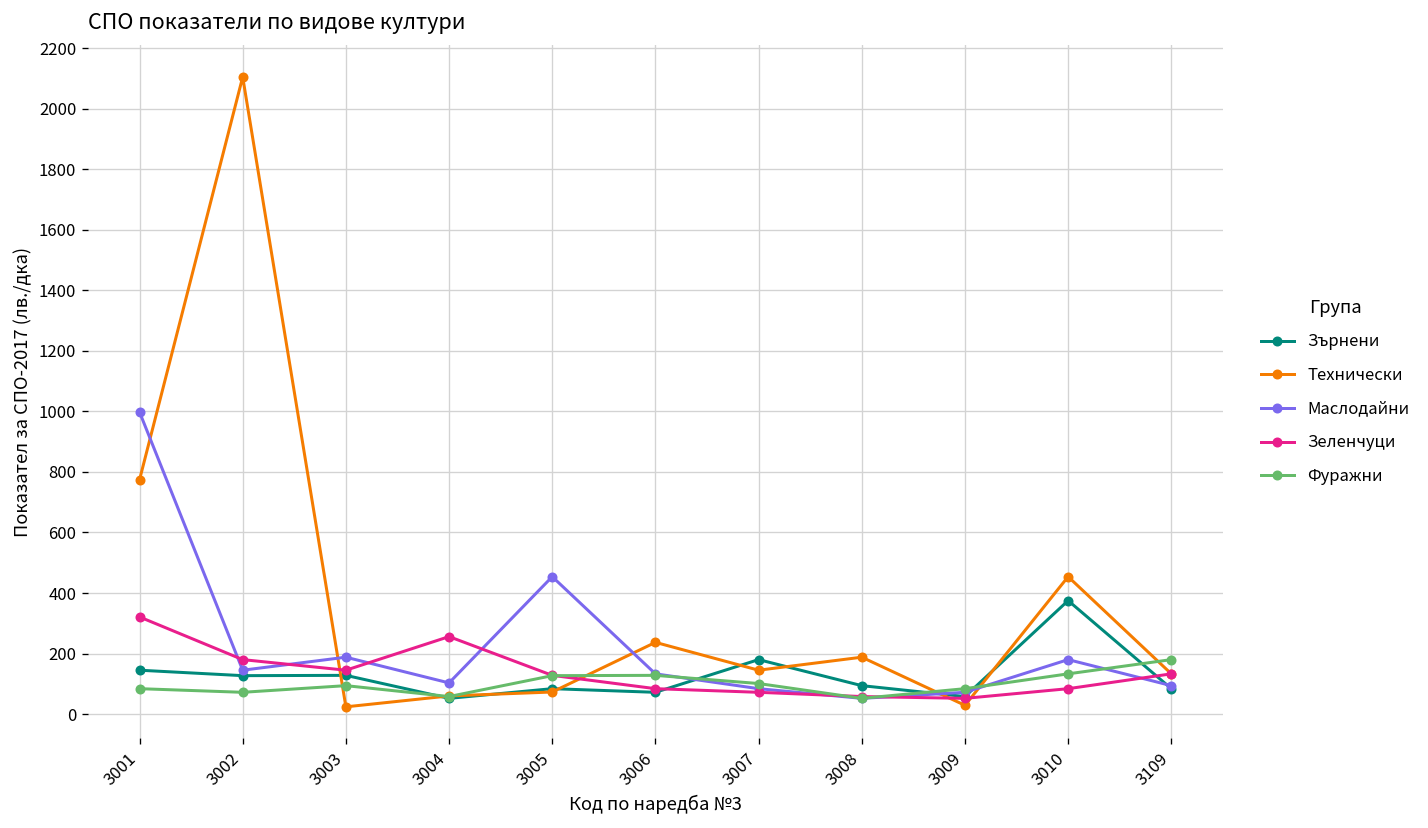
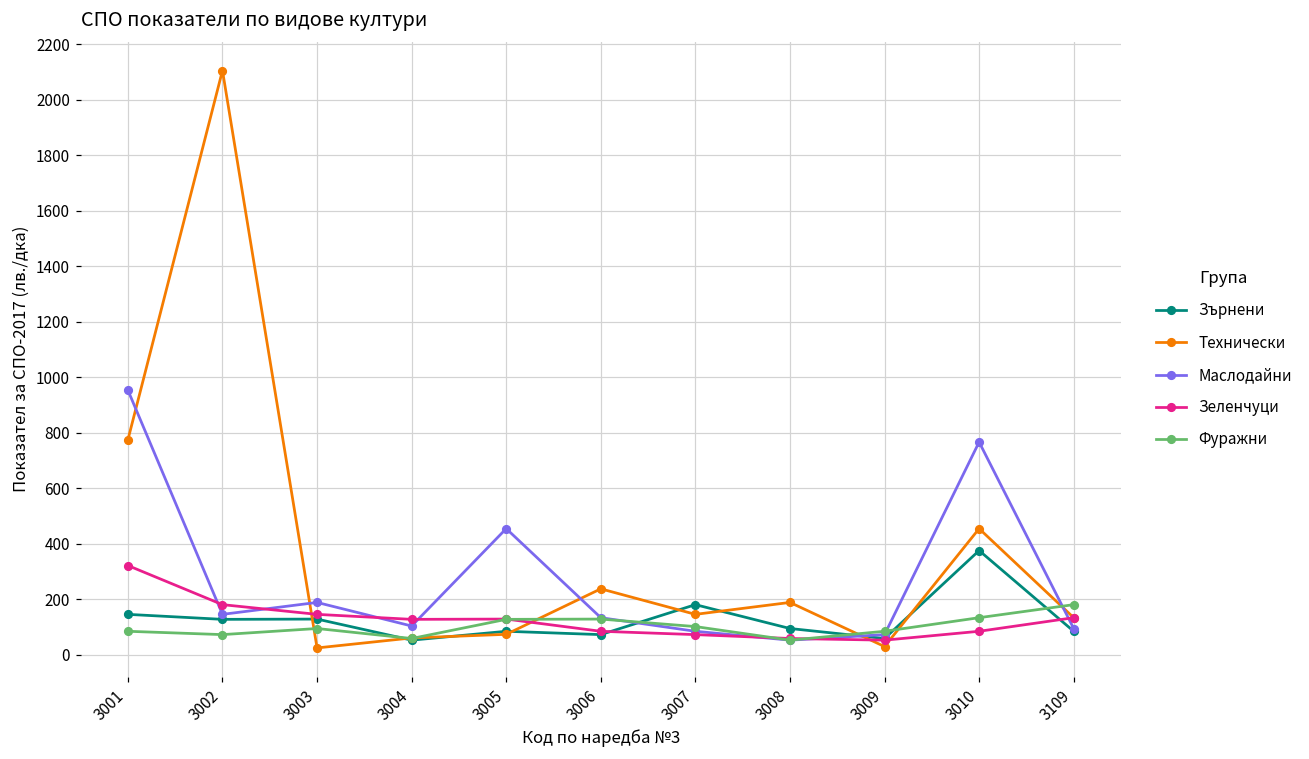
Маслодайни, 3001: 1000 -> 950
Зеленчуци, 3004: 260 -> 130
Маслодайни, 3010: 180 -> 770
